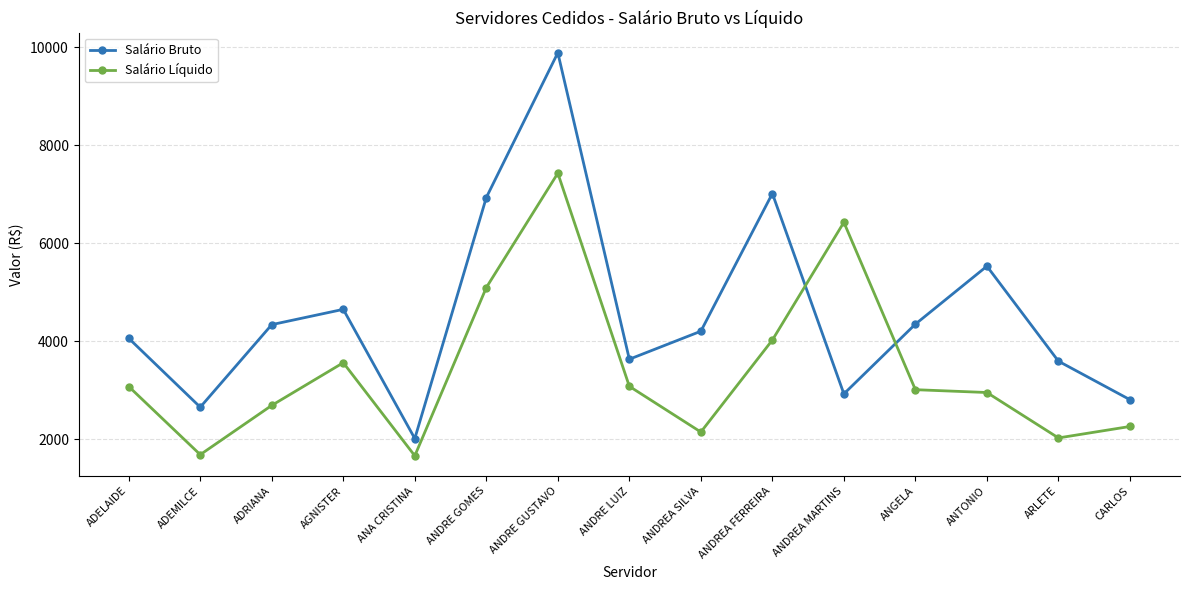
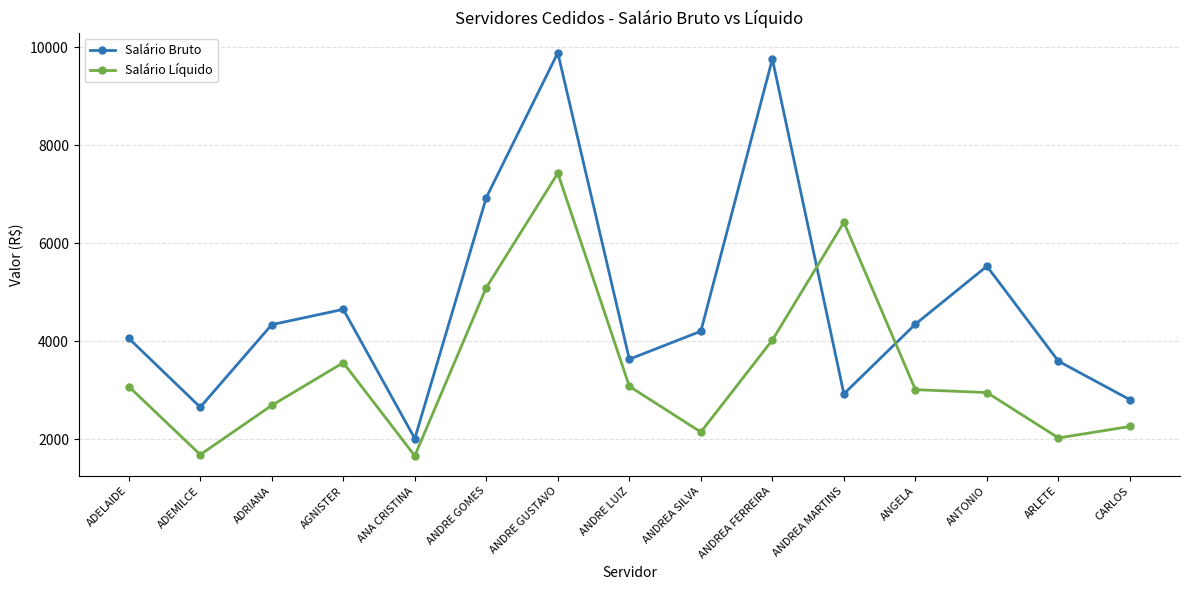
Salário Bruto, ANDREA FERREIRA: 7000 -> 9800
